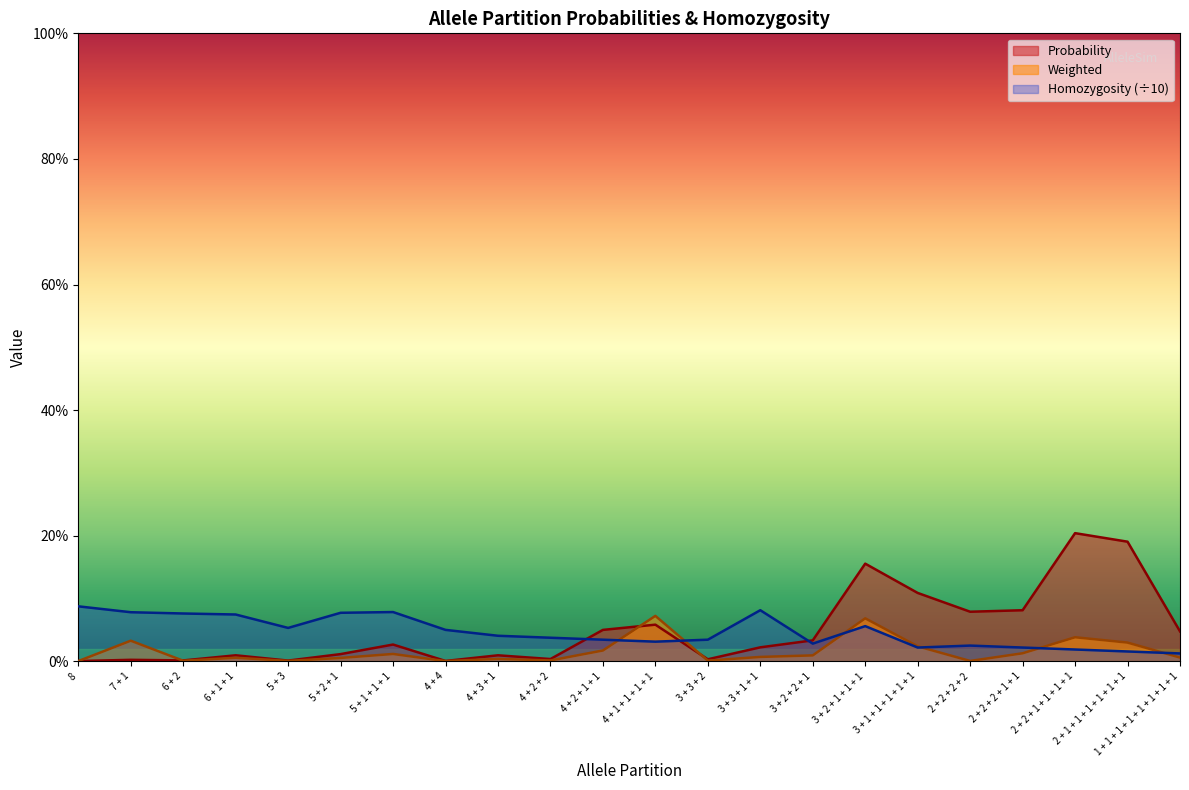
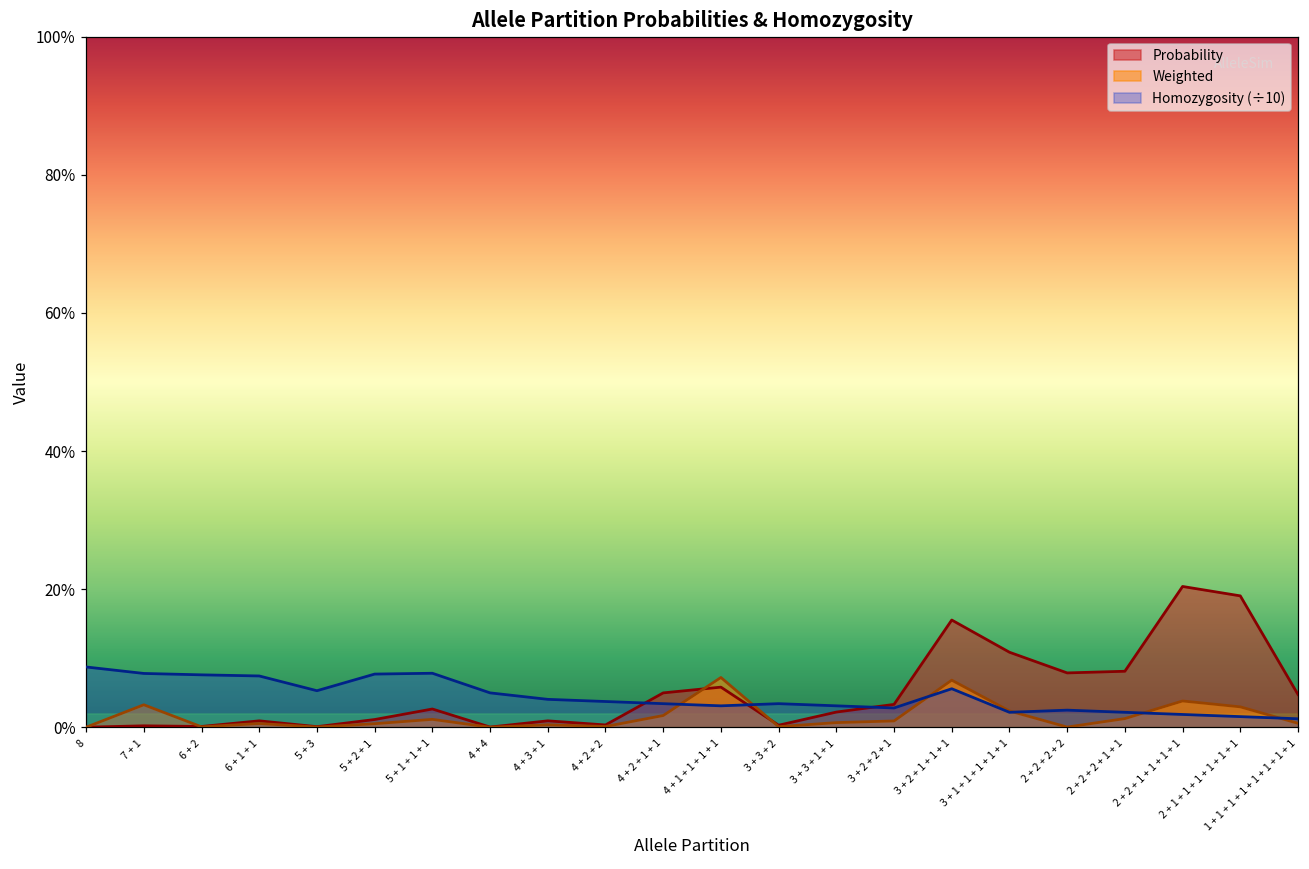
Homozygosity (÷10), 3 + 3 + 1 + 1: 8% -> 3%
